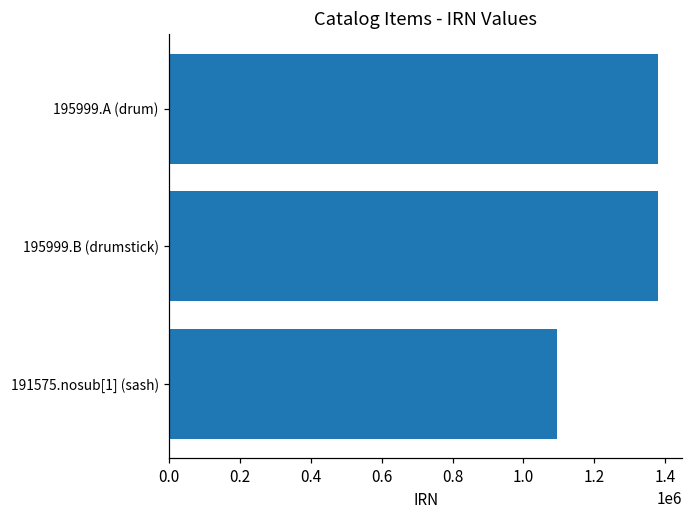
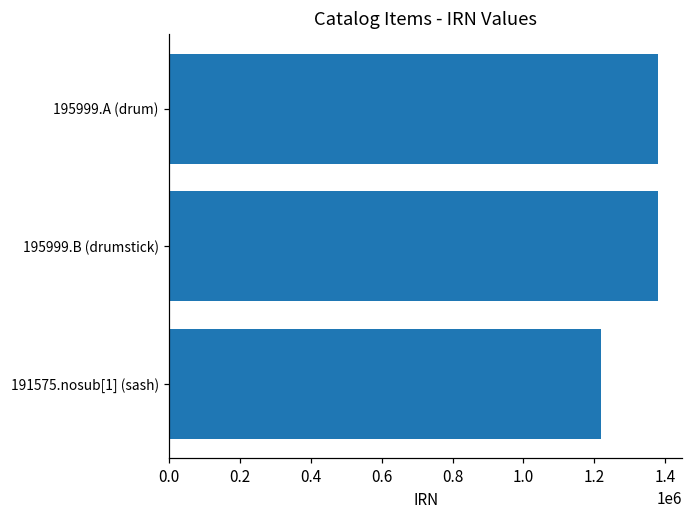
191575.nosub[1] (sash): 1100000 -> 1220000
